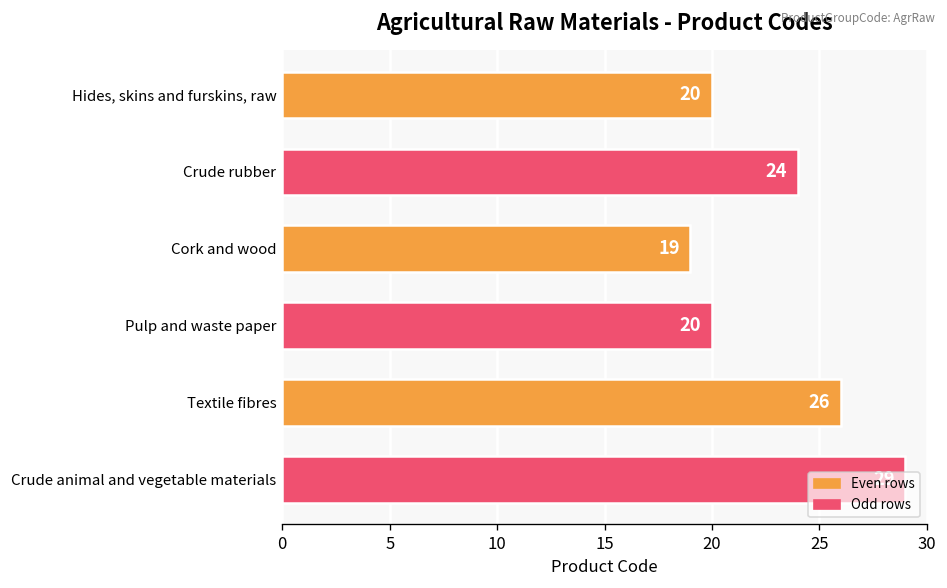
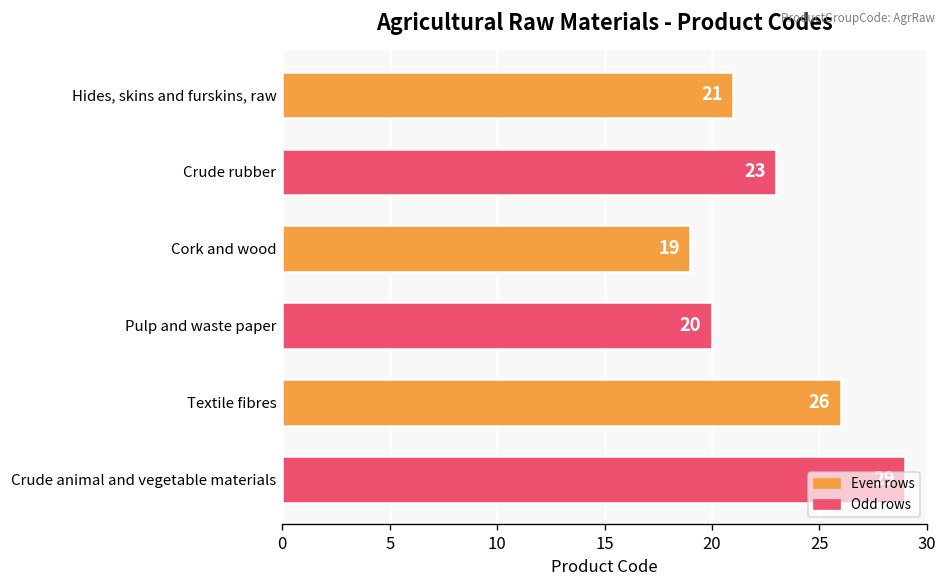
Hides, skins and furskins, raw: 20 -> 21
Crude rubber: 24 -> 23
